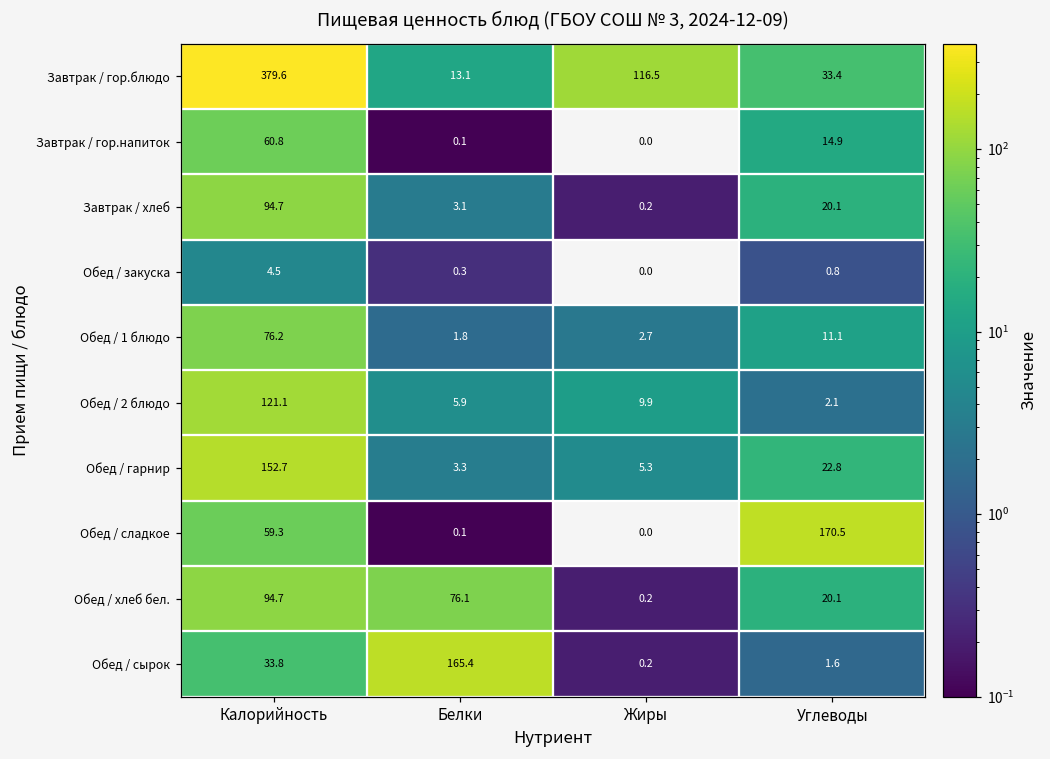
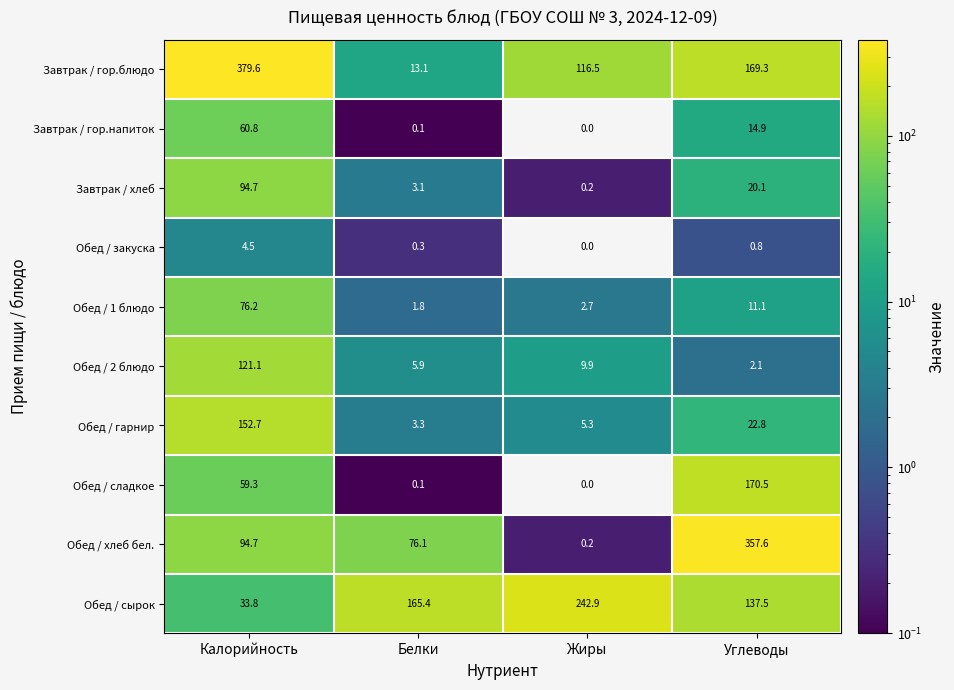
Завтрак / гор.блюдо, Углеводы: 33.4 -> 169.3
Обед / хлеб бел., Углеводы: 20.1 -> 357.6
Обед / сырок, Жиры: 0.2 -> 242.9
Обед / сырок, Углеводы: 1.6 -> 137.5
